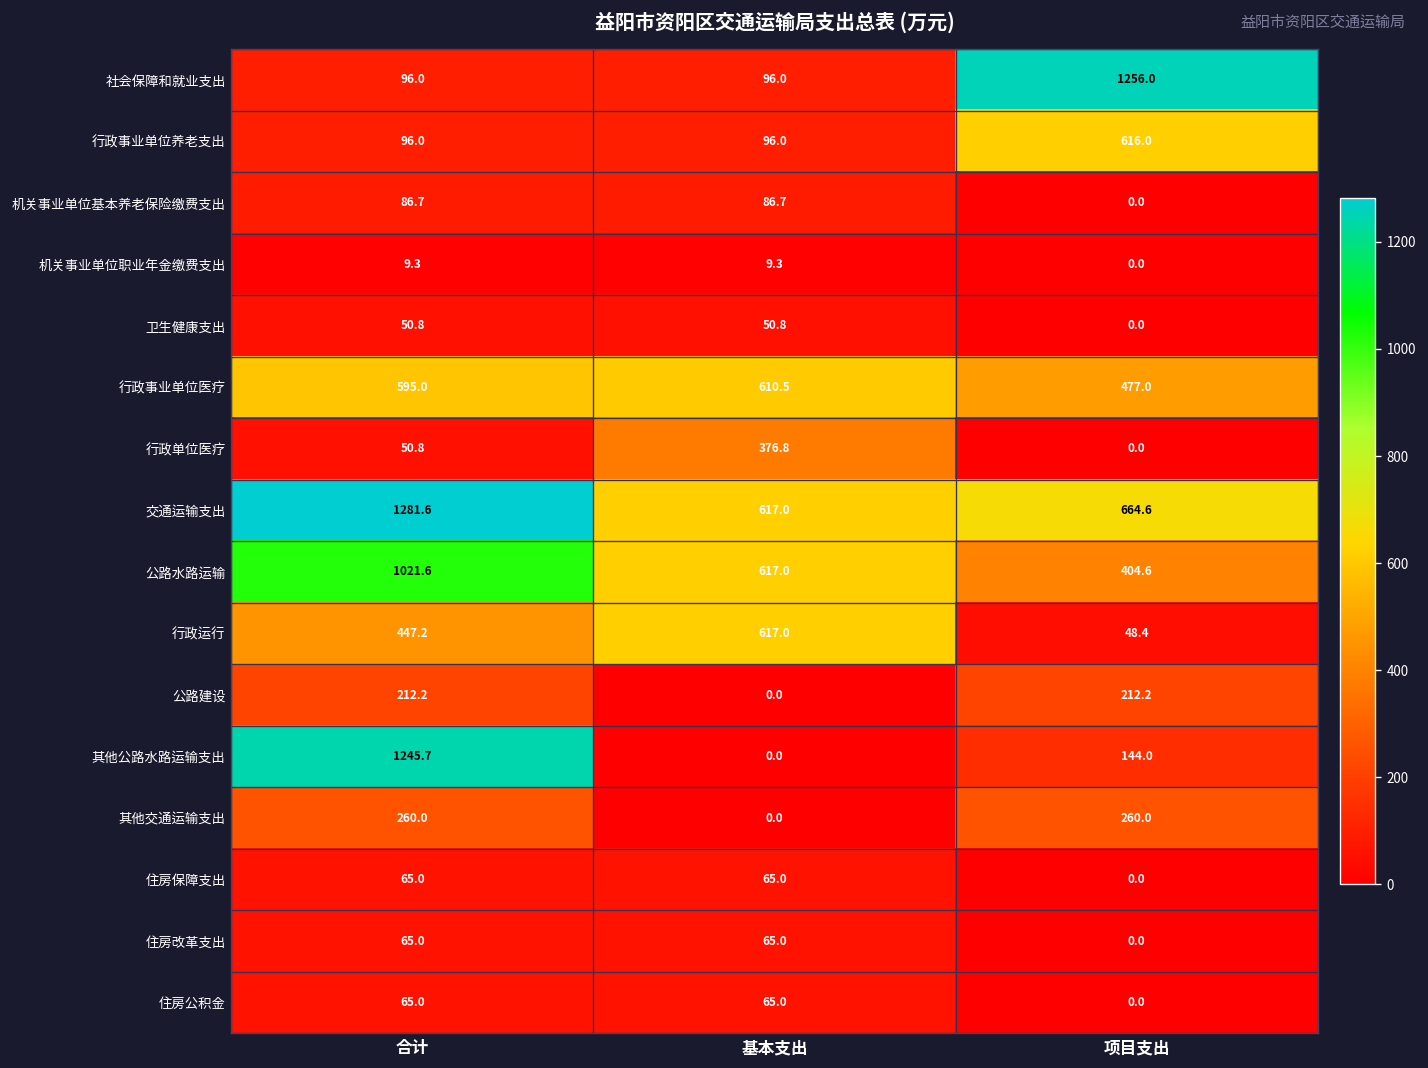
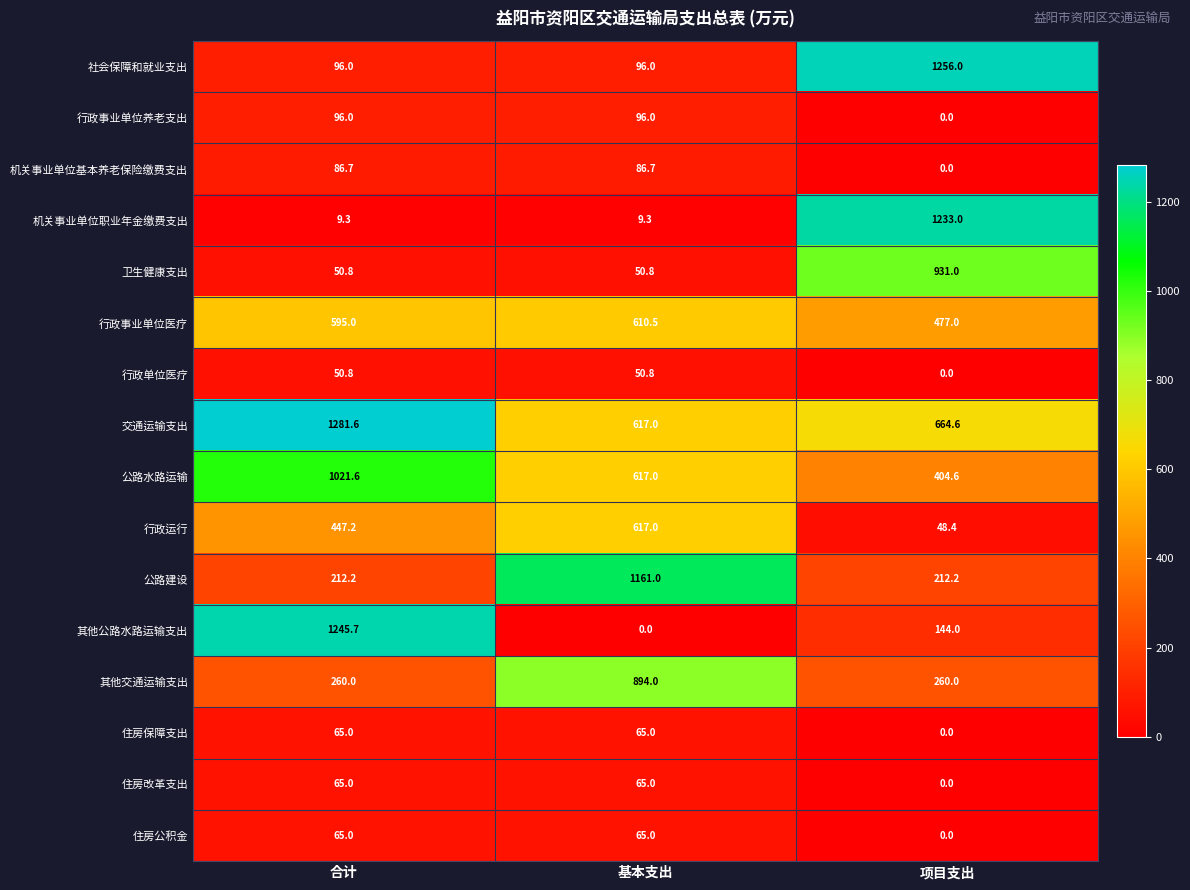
行政事业单位养老支出, 项目支出: 616.0 -> 0.0
机关事业单位职业年金缴费支出, 项目支出: 0.0 -> 1233.0
卫生健康支出, 项目支出: 0.0 -> 931.0
行政单位医疗, 基本支出: 376.8 -> 50.8
公路建设, 基本支出: 0.0 -> 1161.0
其他交通运输支出, 基本支出: 0.0 -> 894.0
